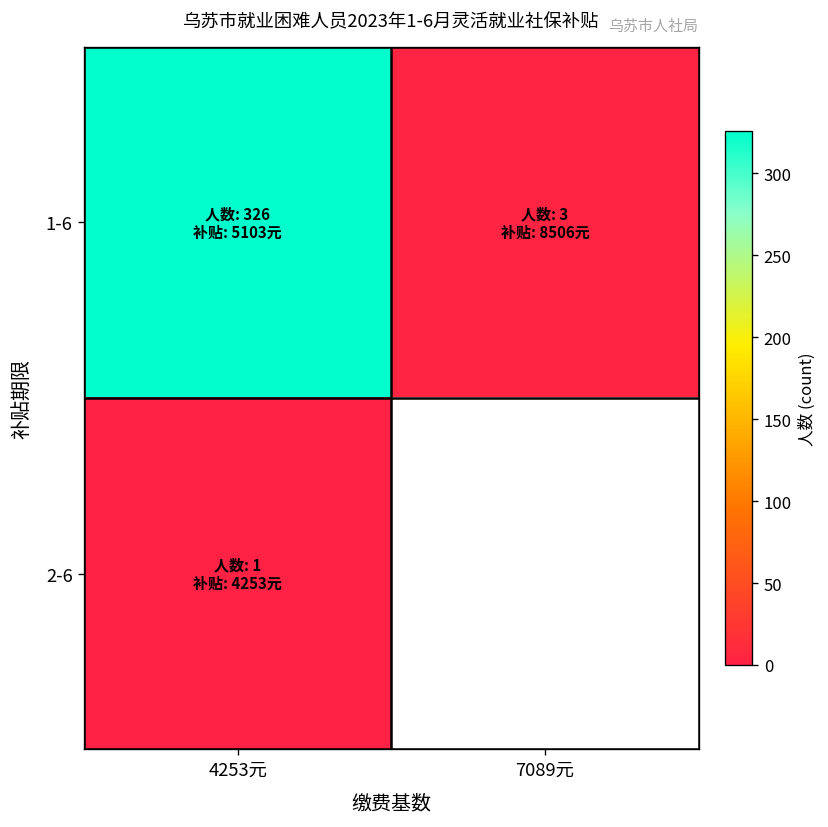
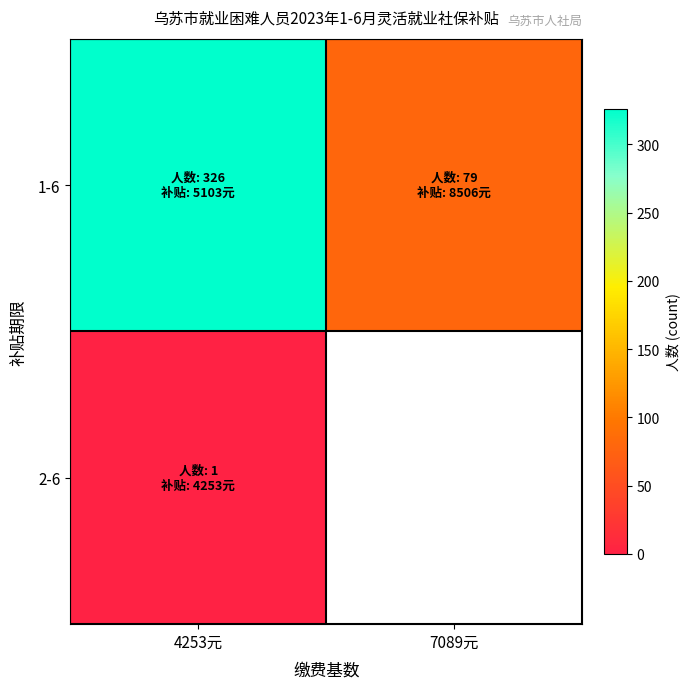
1-6, 7089元: 3 -> 79
